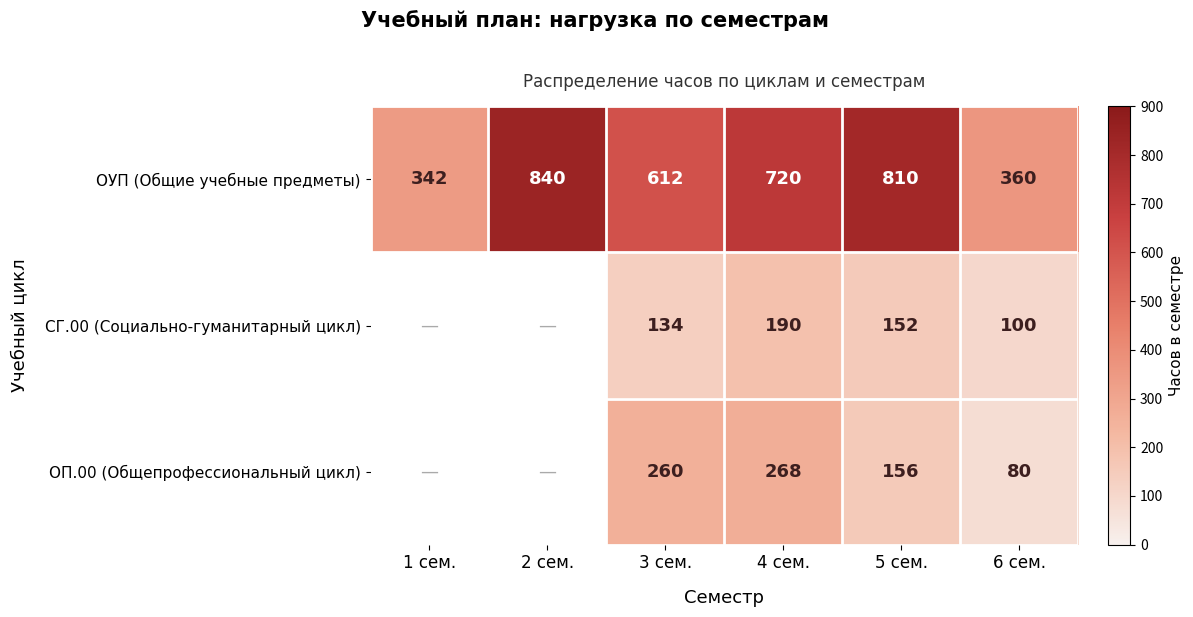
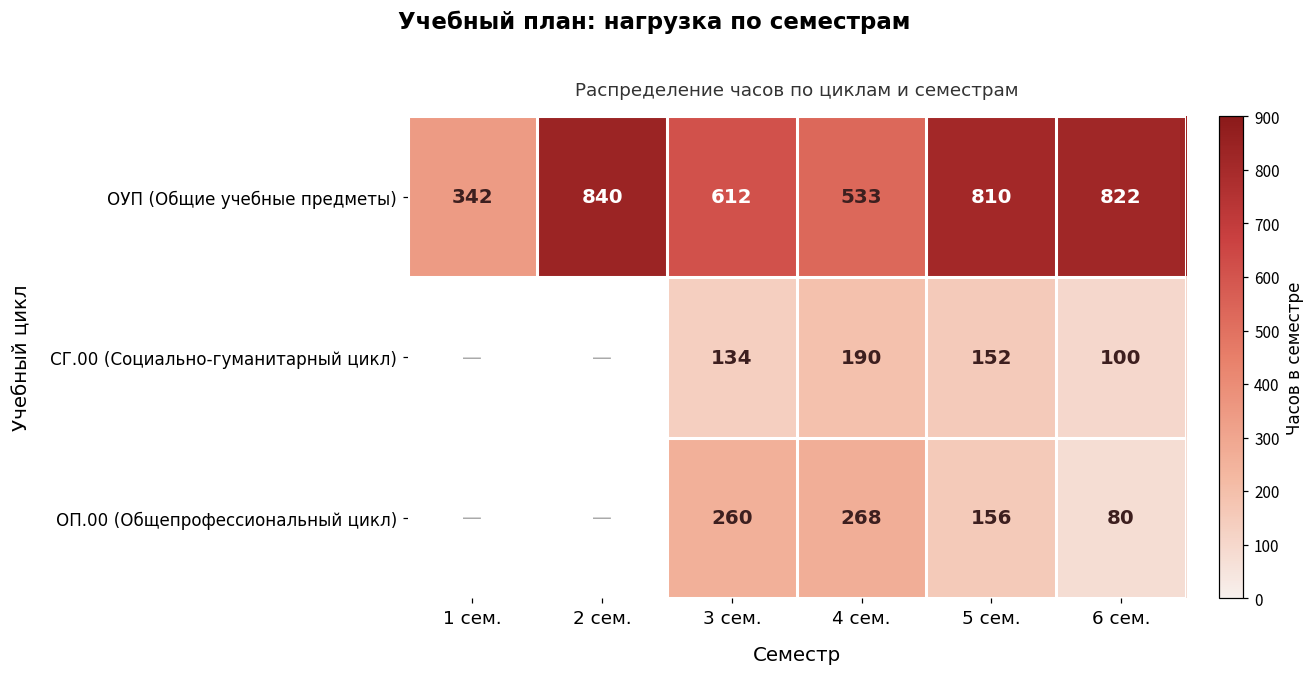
ОУП (Общие учебные предметы), 4 сем.: 720 -> 533
ОУП (Общие учебные предметы), 6 сем.: 360 -> 822
